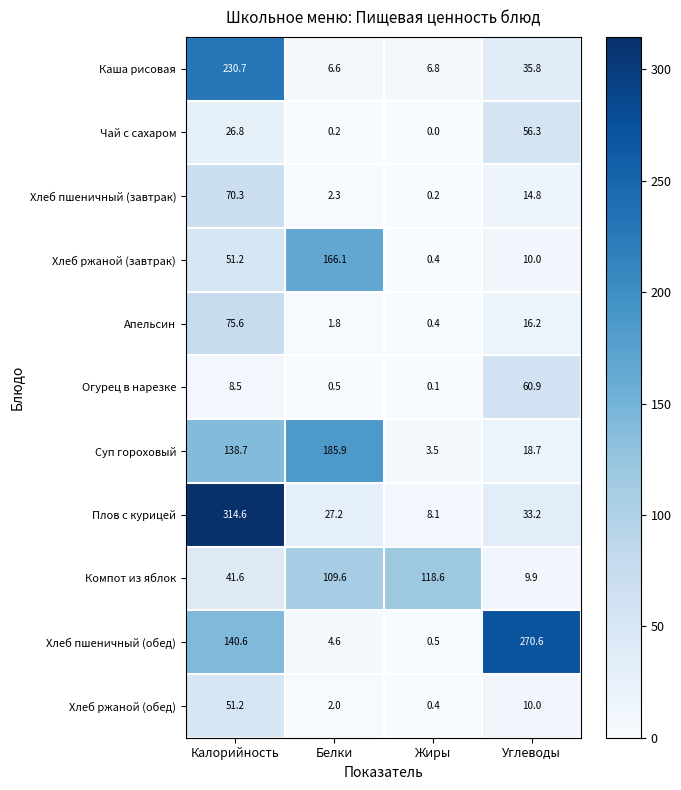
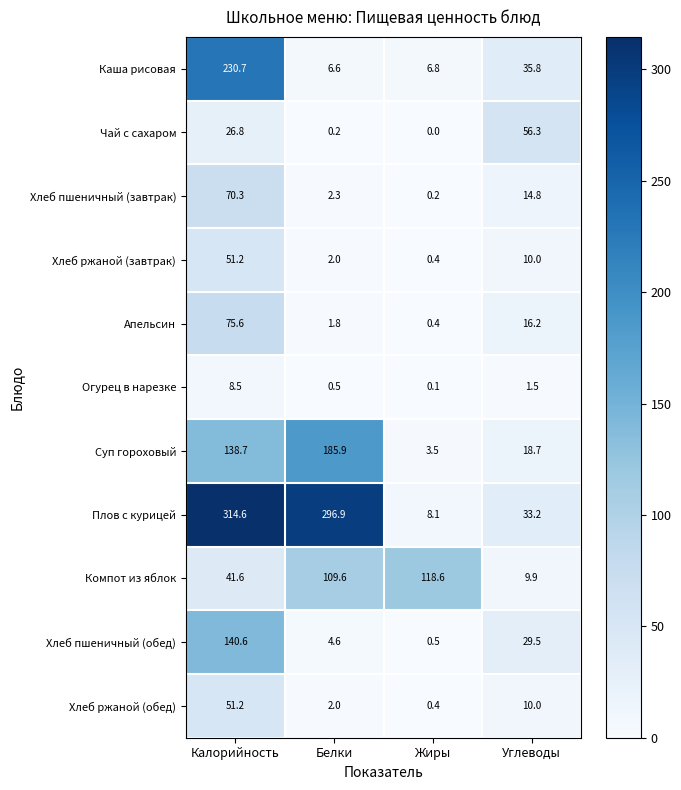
Хлеб ржаной (завтрак), Белки: 166.1 -> 2.0
Огурец в нарезке, Углеводы: 60.9 -> 1.5
Плов с курицей, Белки: 27.2 -> 296.9
Хлеб пшеничный (обед), Углеводы: 270.6 -> 29.5
